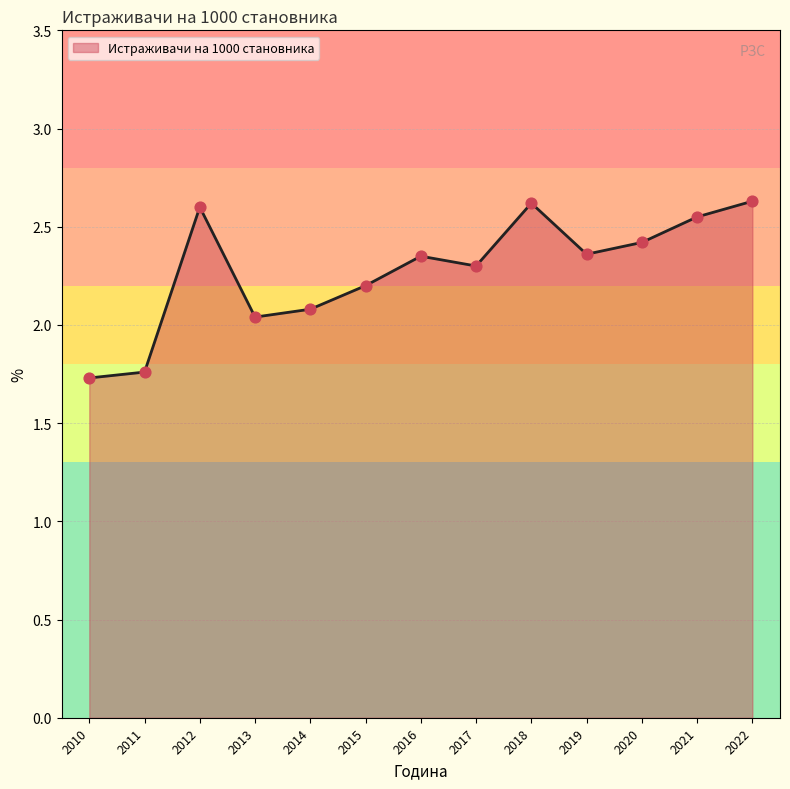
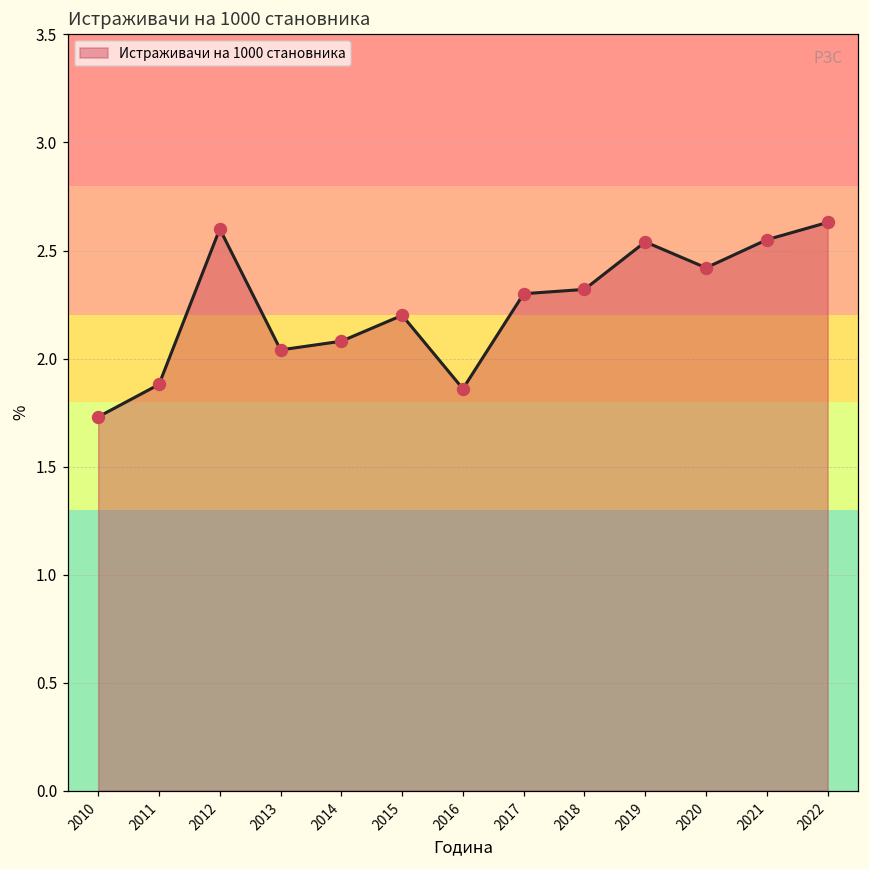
2011: 1.76 -> 1.88
2016: 2.35 -> 1.86
2018: 2.62 -> 2.32
2019: 2.36 -> 2.54
